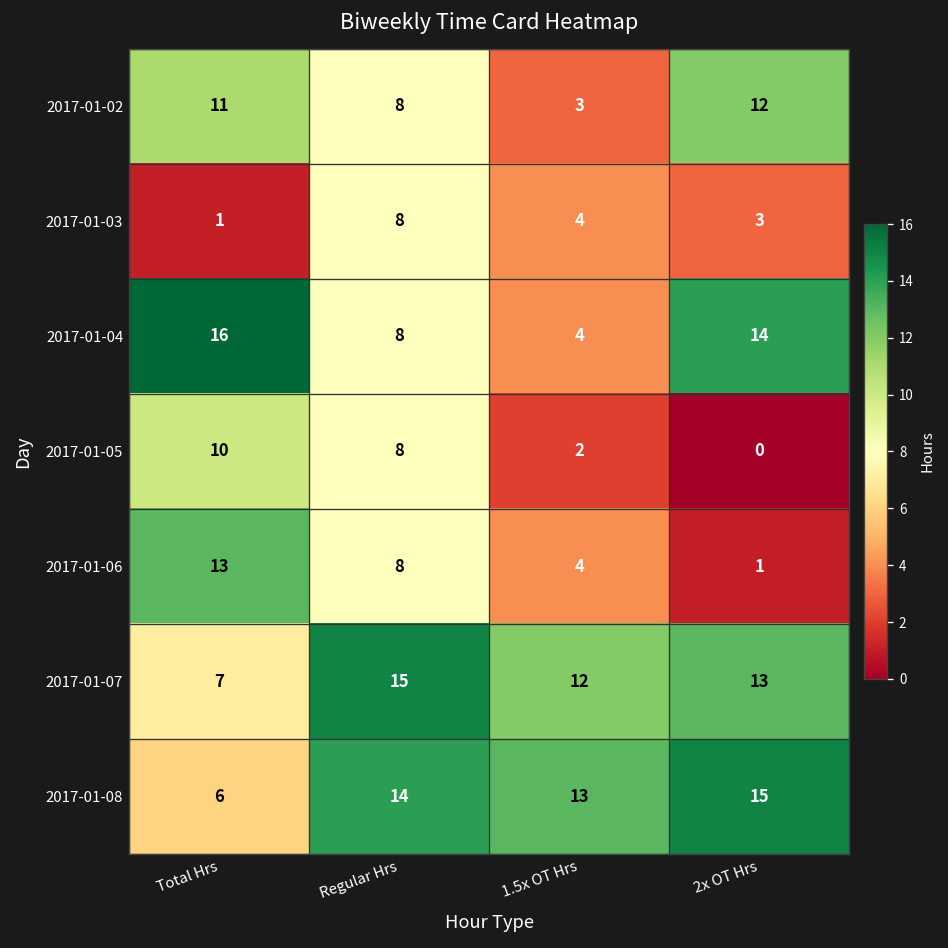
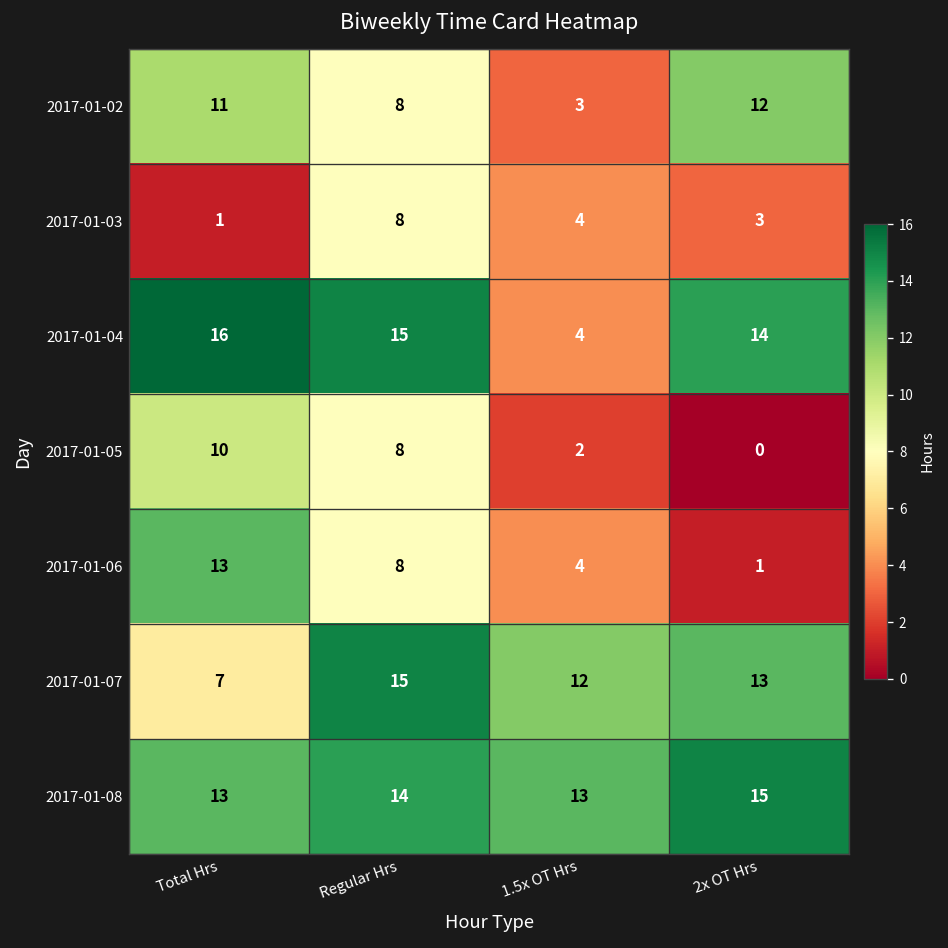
2017-01-04, Regular Hrs: 8 -> 15
2017-01-08, Total Hrs: 6 -> 13
